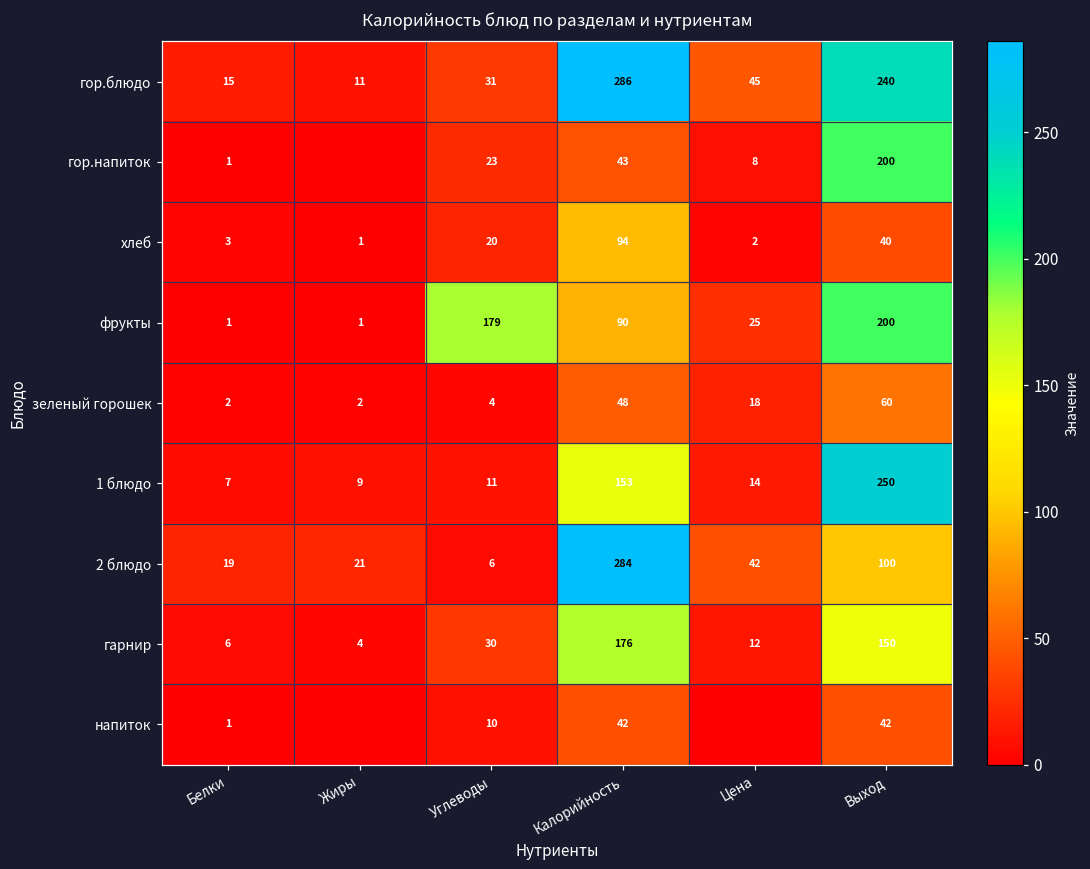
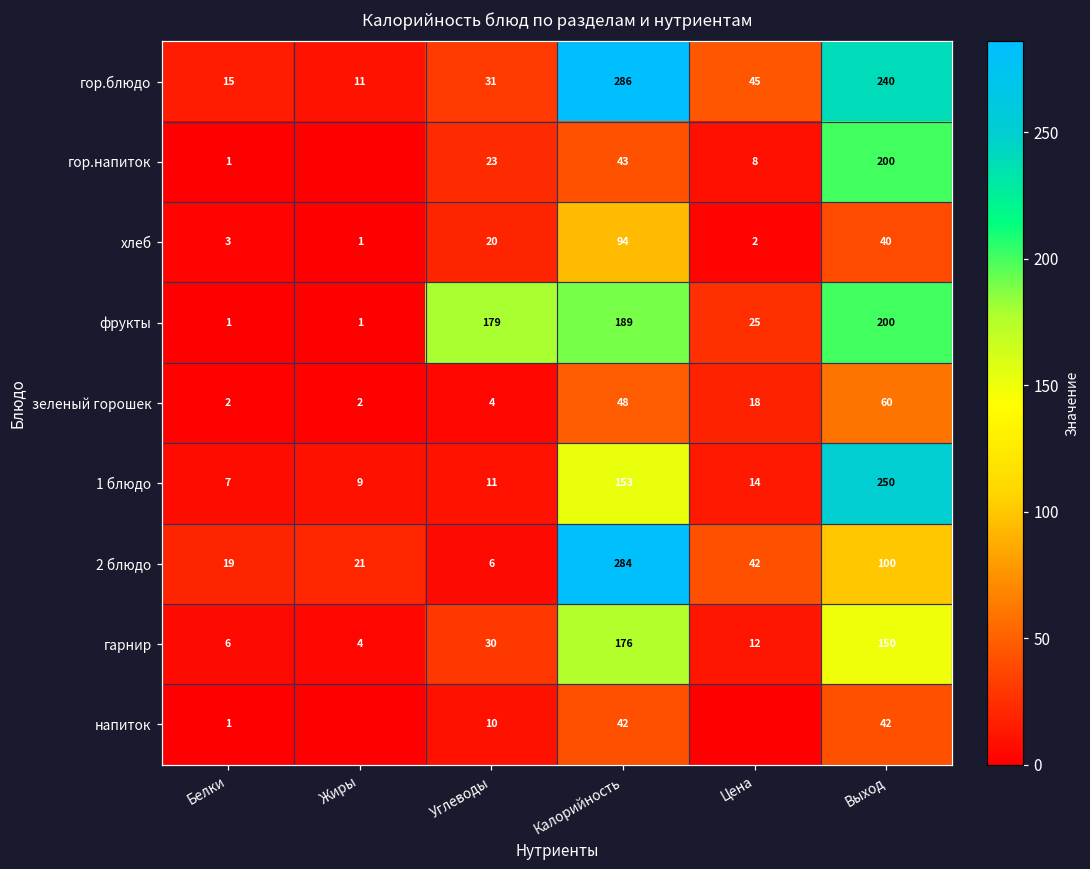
фрукты, Калорийность: 90 -> 189
